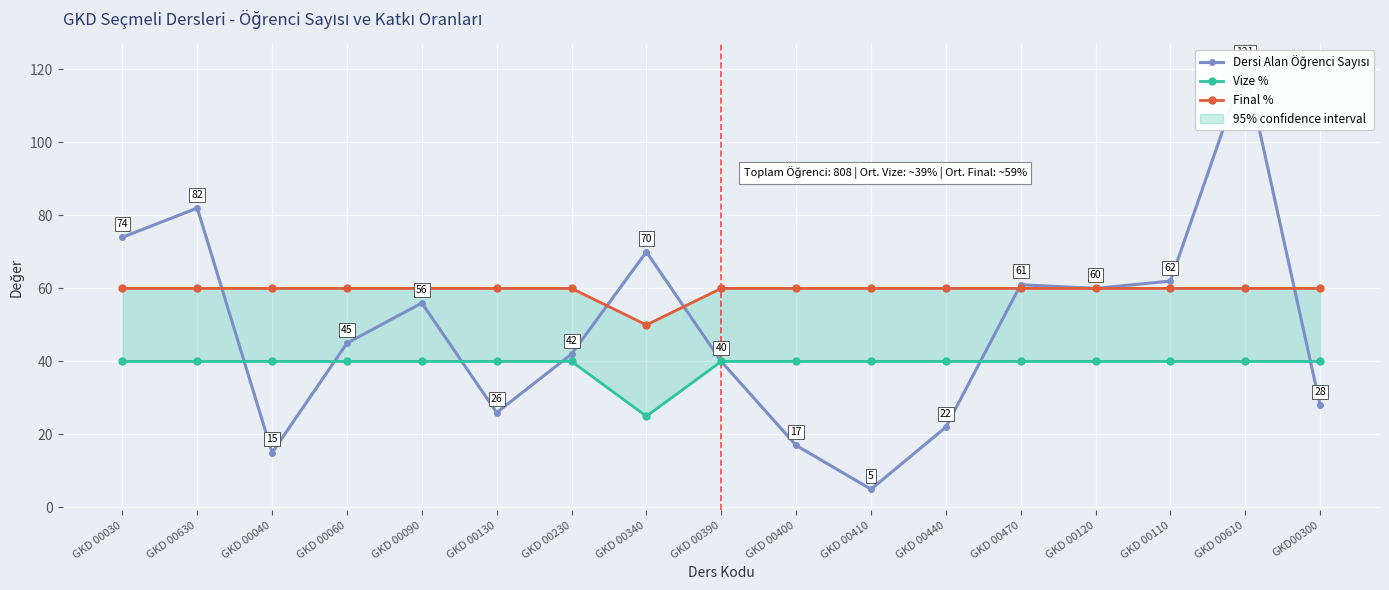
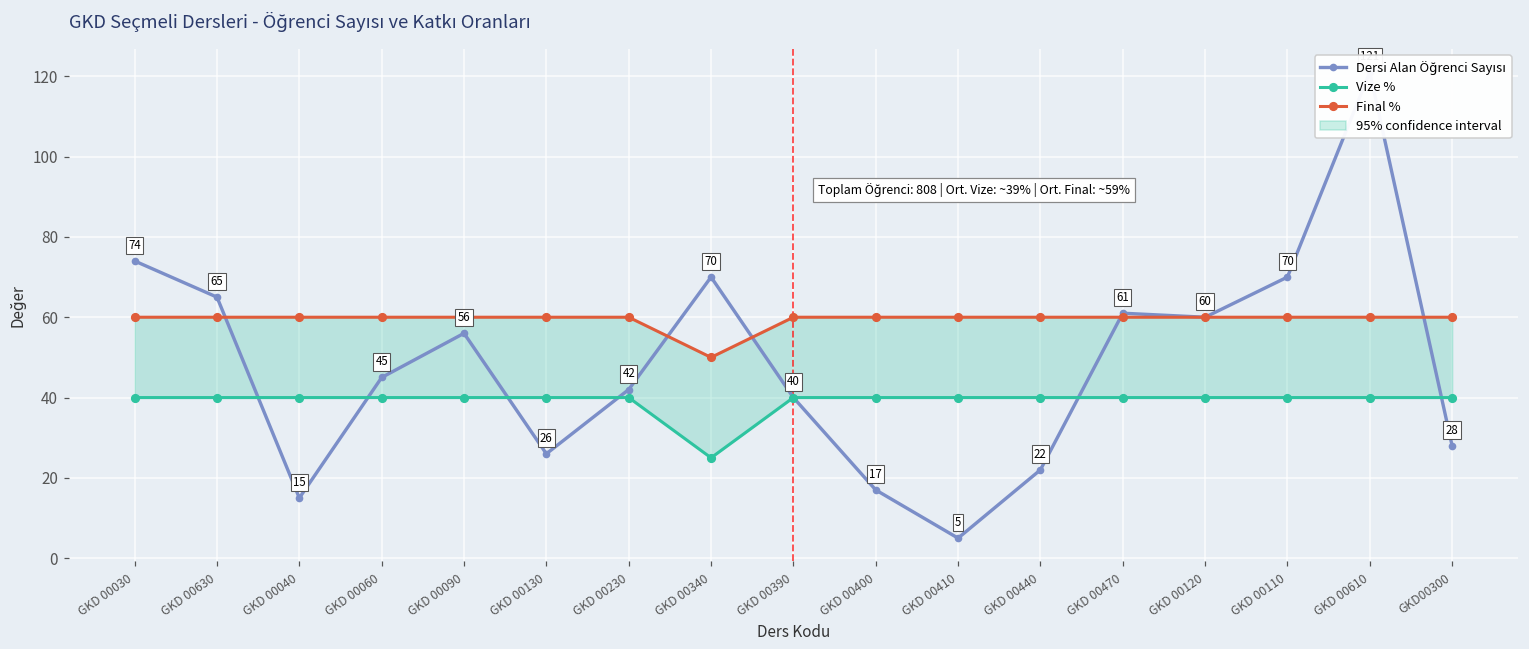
Dersi Alan Öğrenci Sayısı, GKD 00630: 82 -> 65
Dersi Alan Öğrenci Sayısı, GKD 00110: 62 -> 70
